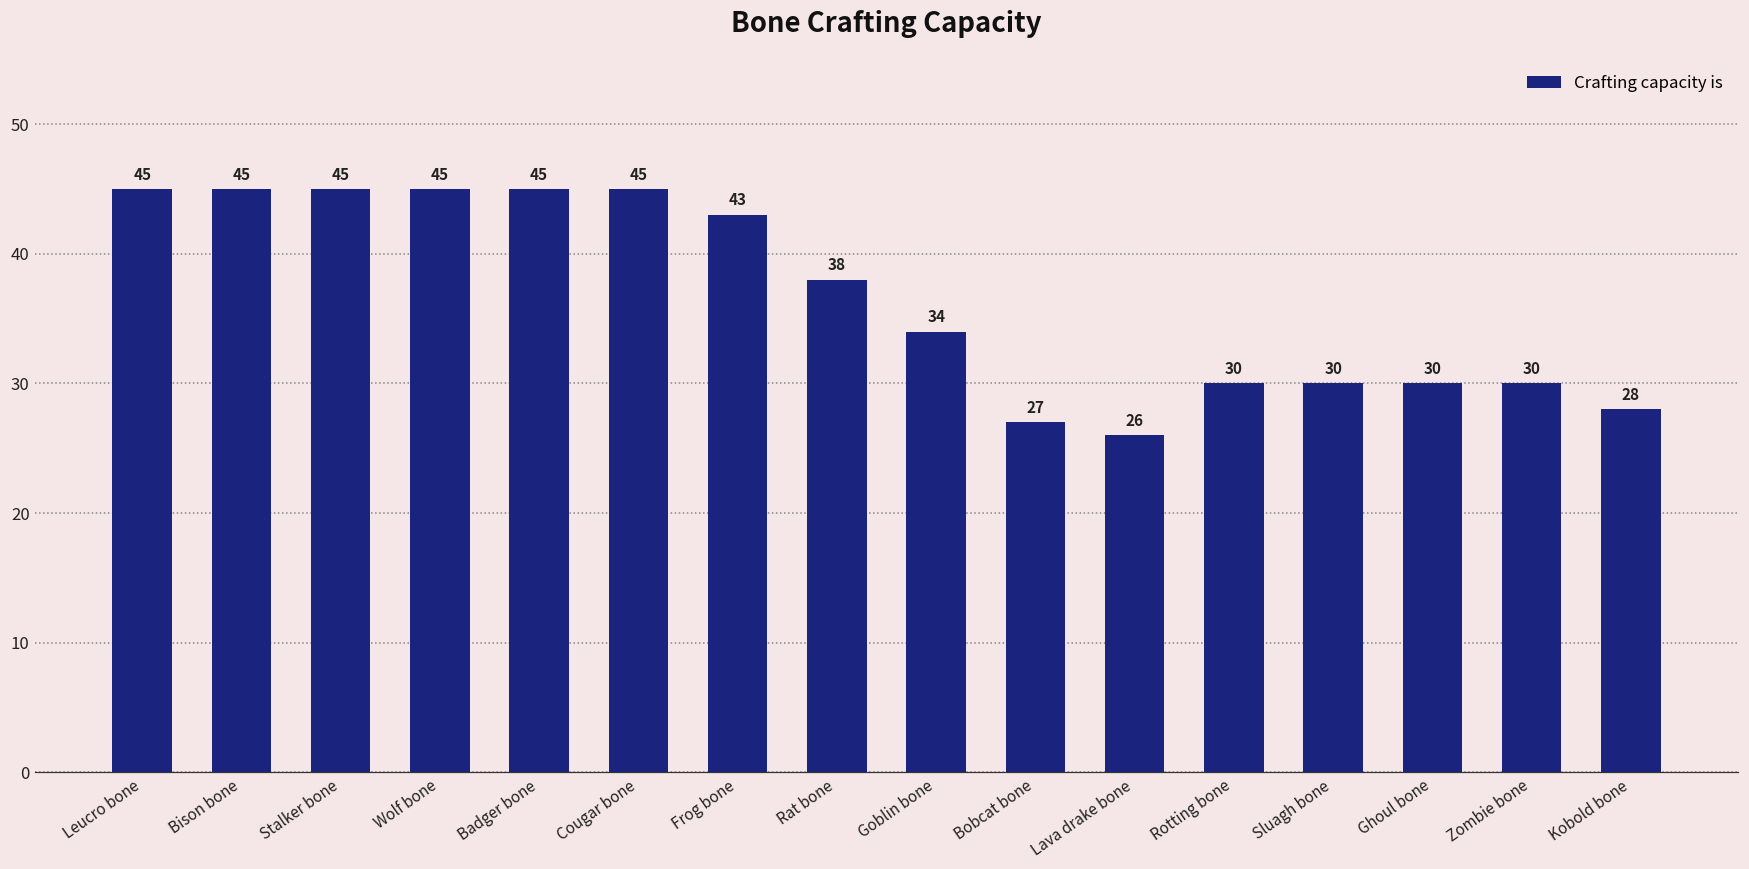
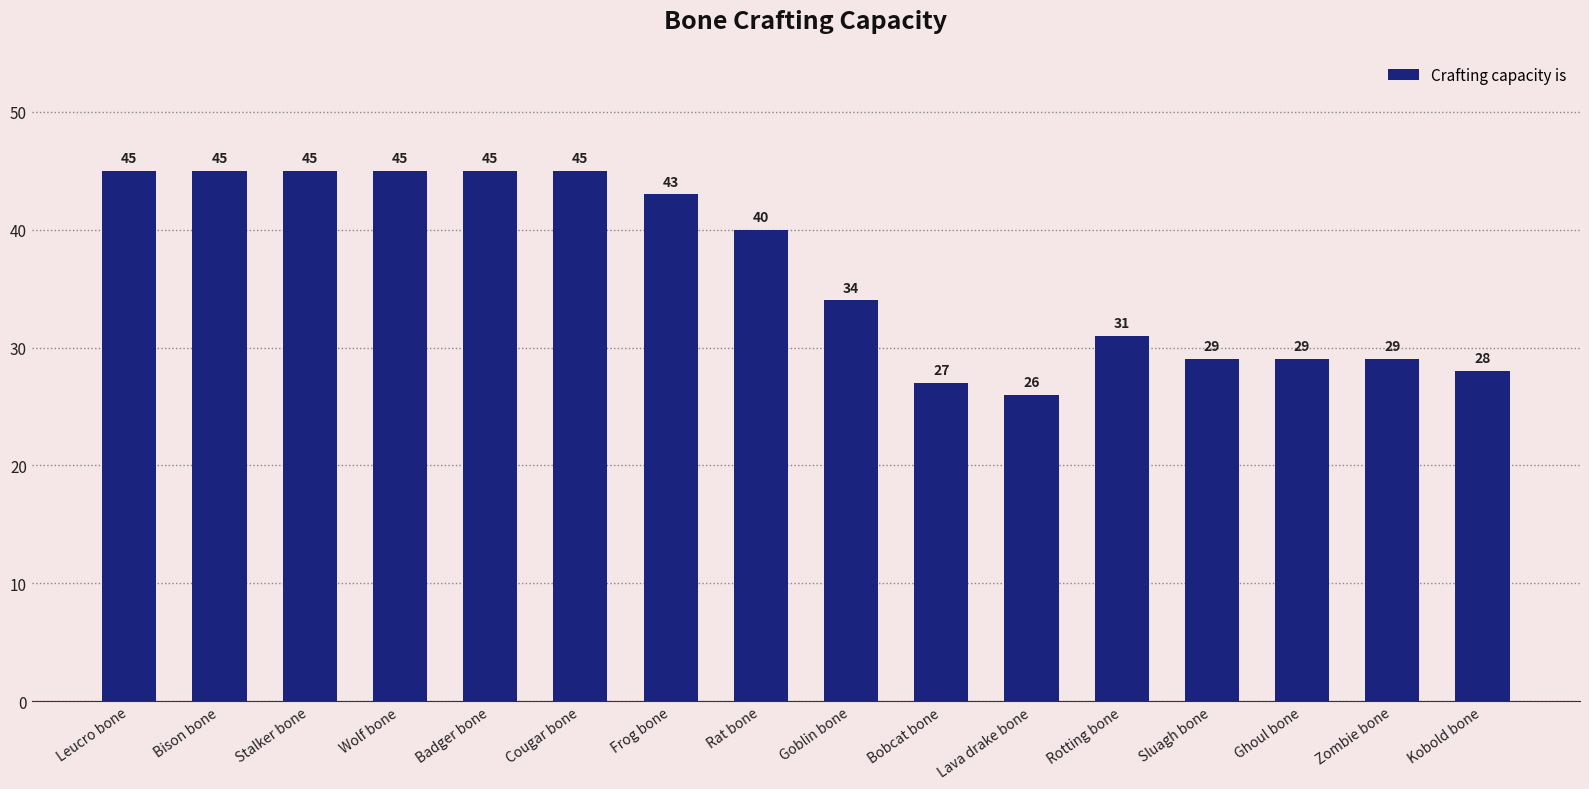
Rat bone: 38 -> 40
Rotting bone: 30 -> 31
Sluagh bone: 30 -> 29
Ghoul bone: 30 -> 29
Zombie bone: 30 -> 29
